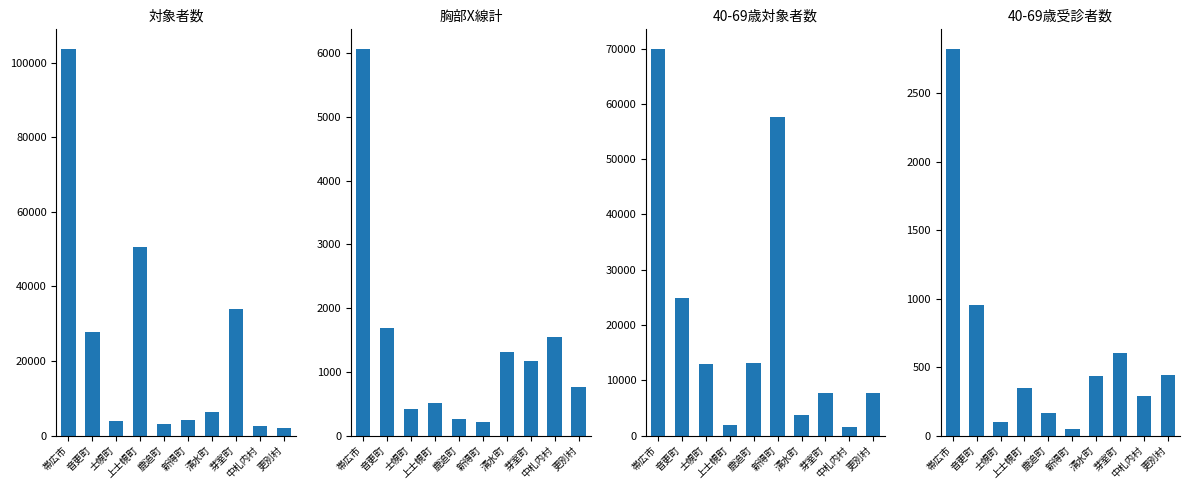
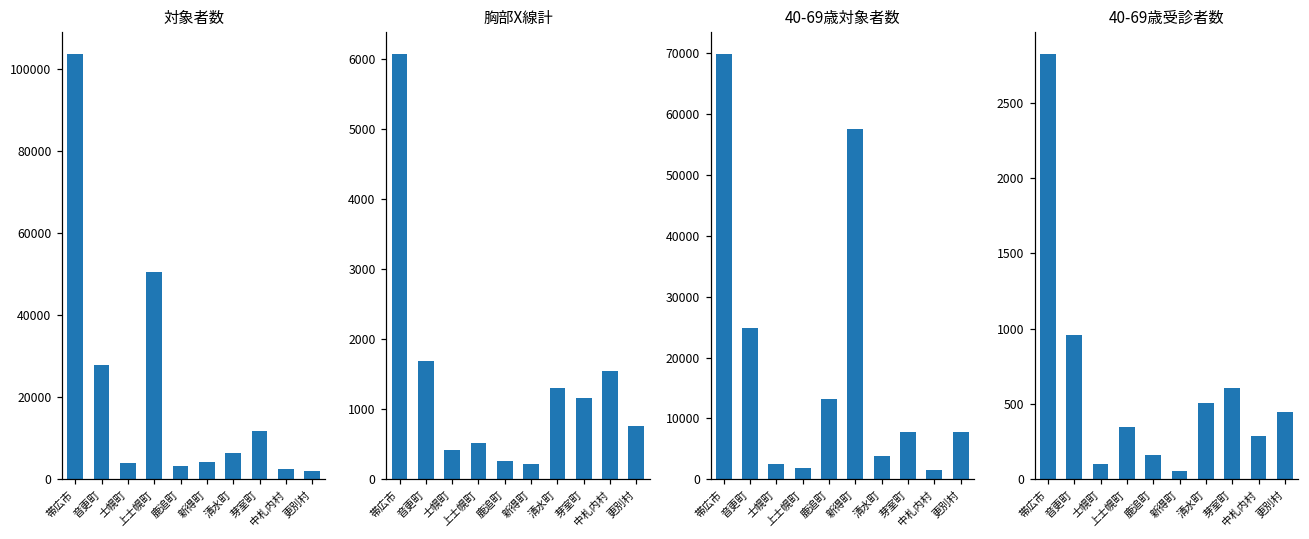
対象者数, 芽室町: 34000 -> 12000
40-69歳対象者数, 士幌町: 13000 -> 2000
40-69歳受診者数, 清水町: 440 -> 510
